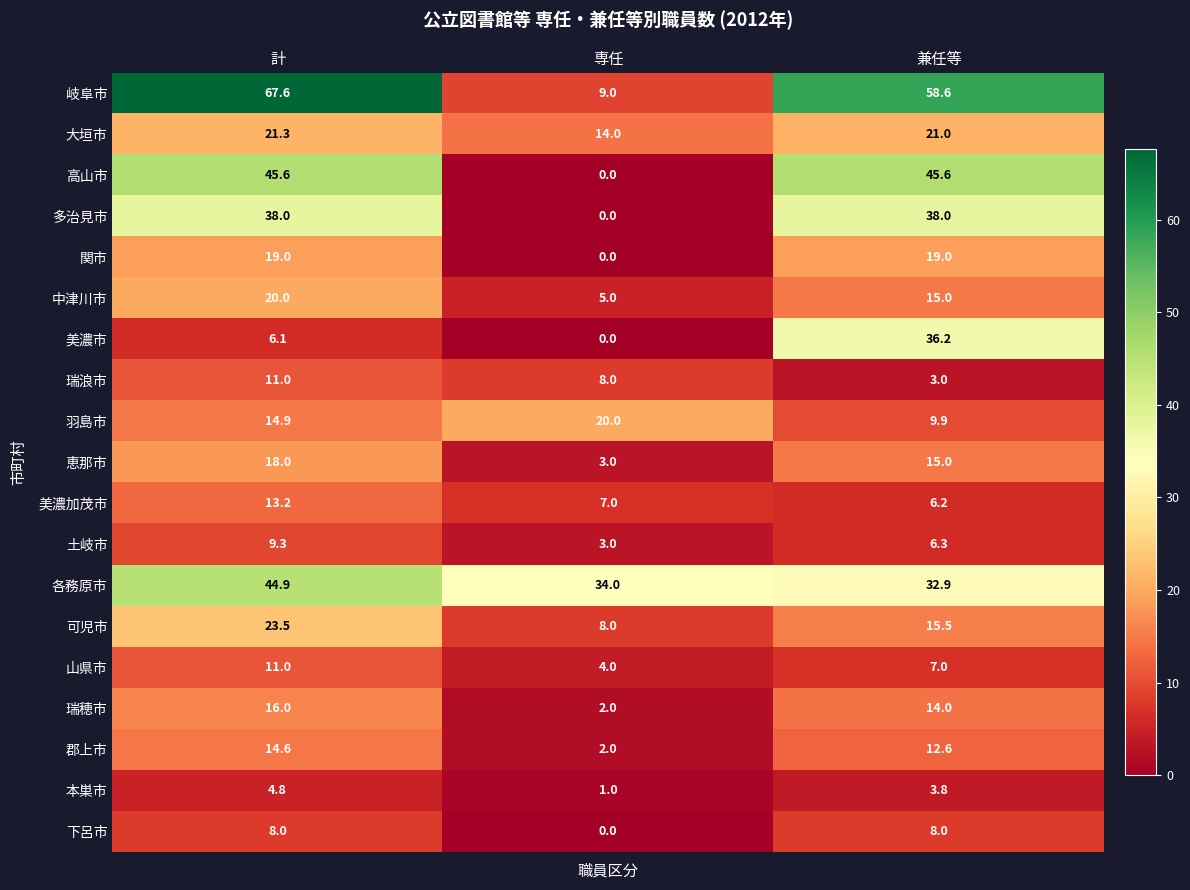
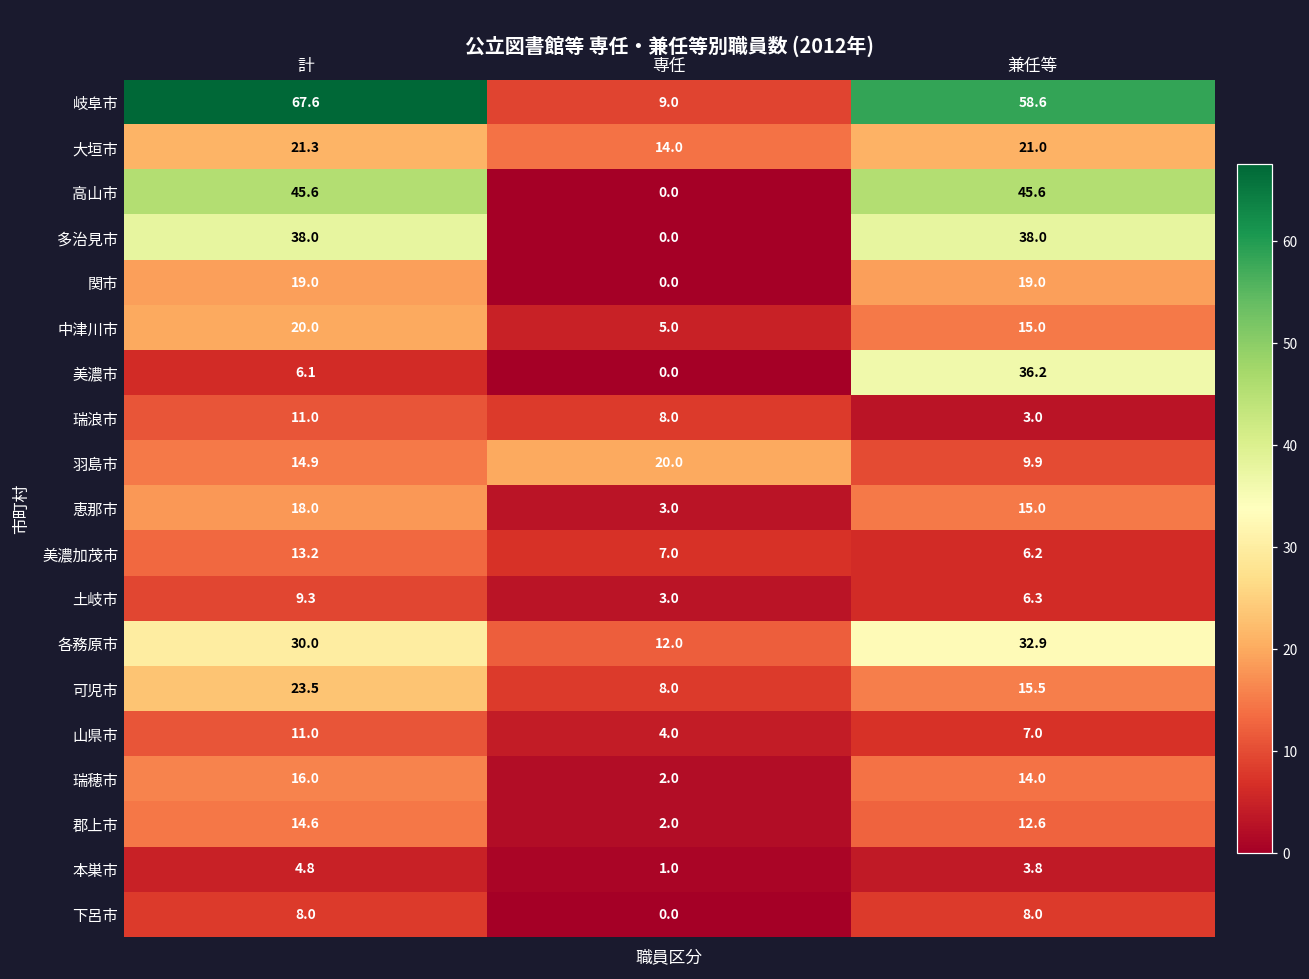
各務原市, 計: 44.9 -> 30.0
各務原市, 専任: 34.0 -> 12.0
